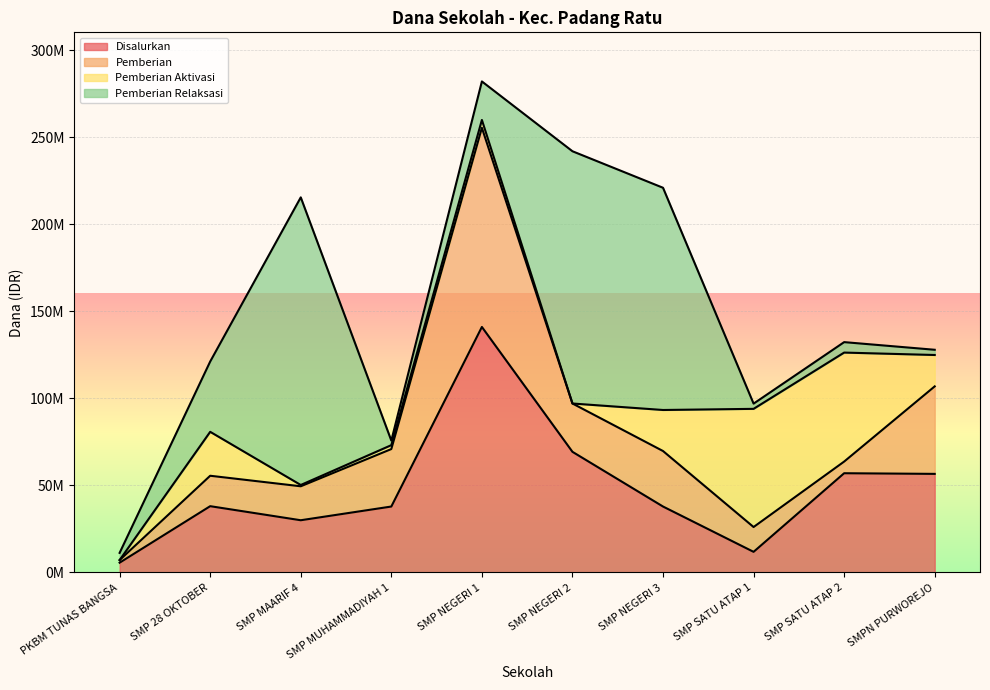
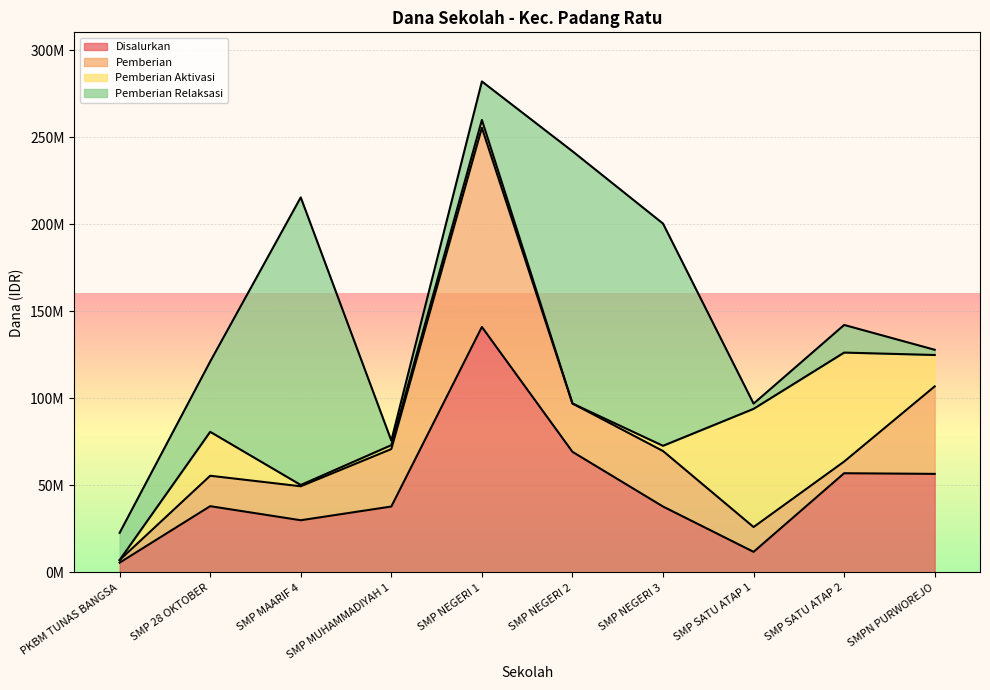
Pemberian Relaksasi, PKBM TUNAS BANGSA: 4000000 -> 16000000
Pemberian Aktivasi, SMP NEGERI 3: 24000000 -> 3000000
Pemberian Relaksasi, SMP SATU ATAP 2: 6000000 -> 16000000
